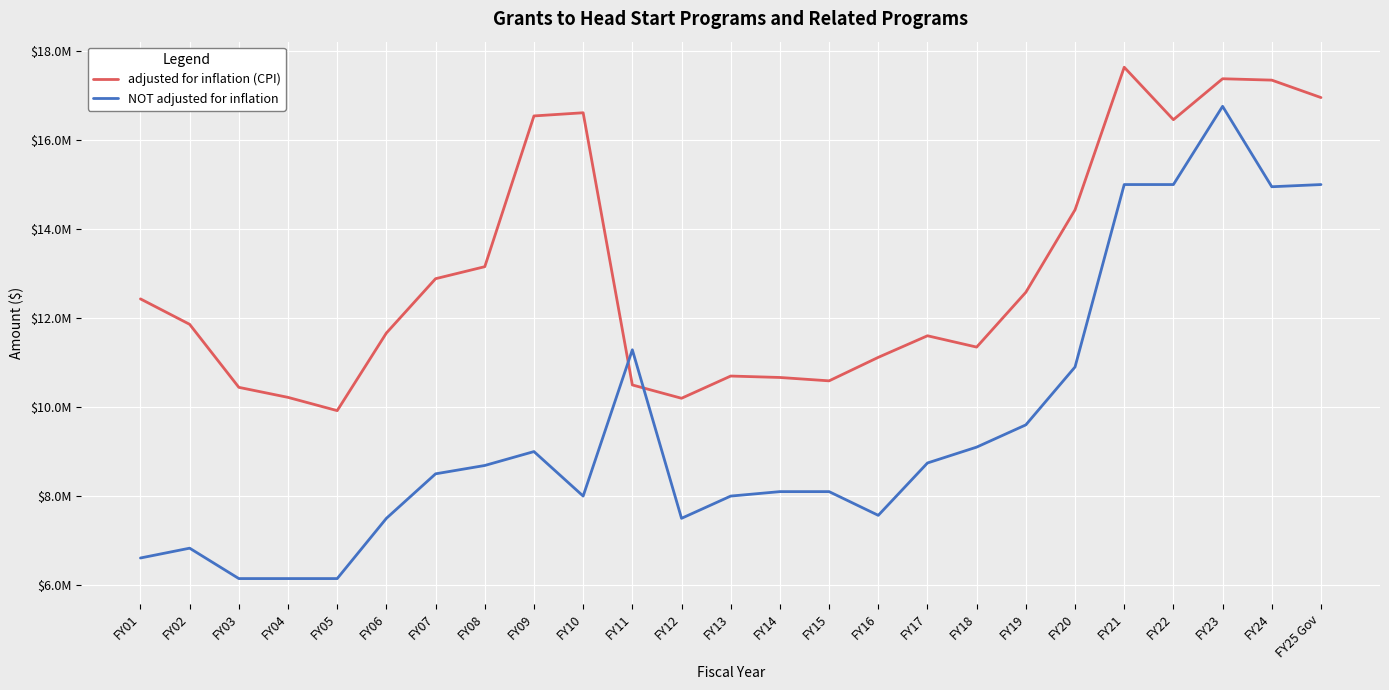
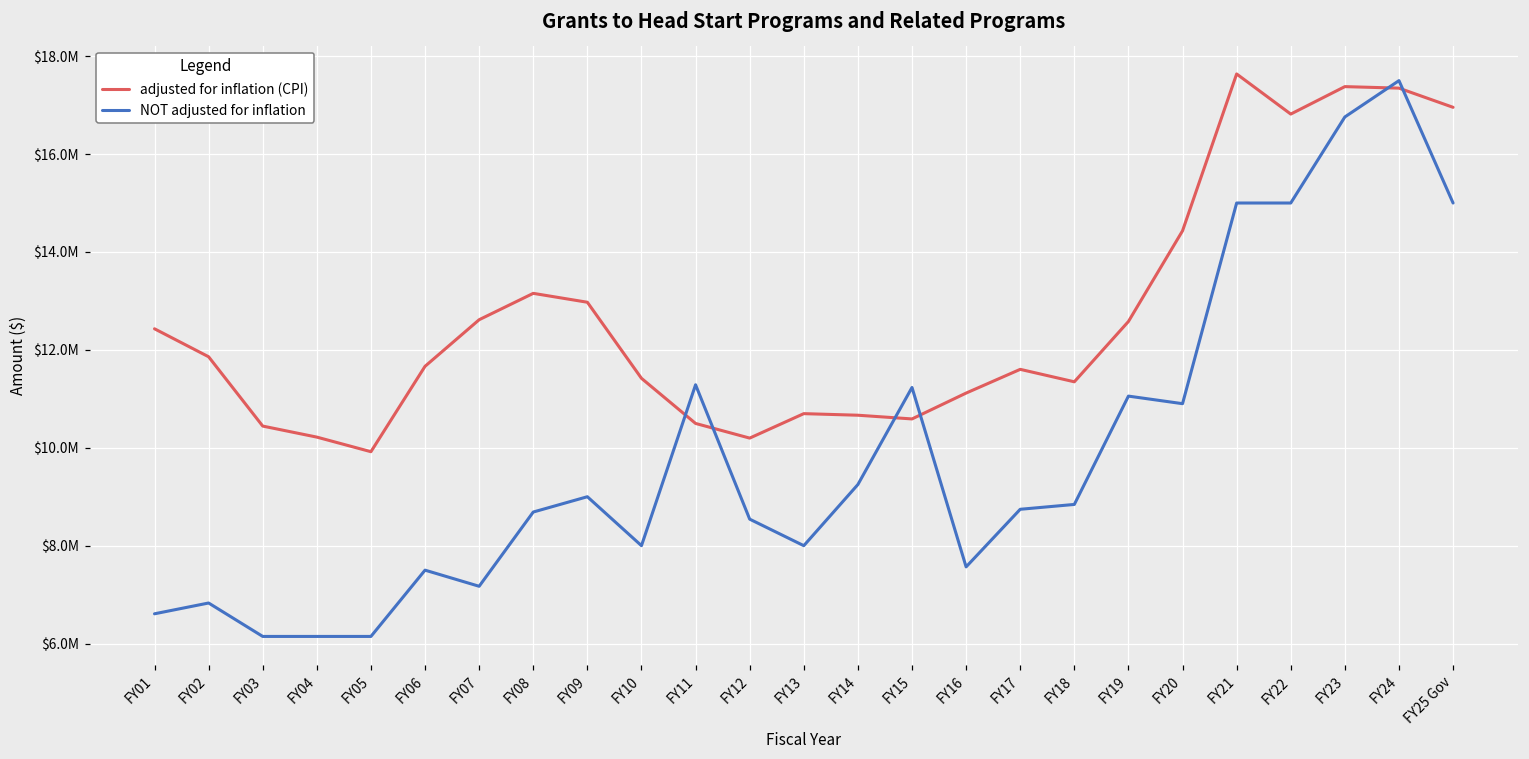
adjusted for inflation (CPI), FY07: $12900000 -> $12600000
NOT adjusted for inflation, FY07: $8500000 -> $7200000
adjusted for inflation (CPI), FY09: $16500000 -> $13000000
adjusted for inflation (CPI), FY10: $16600000 -> $11400000
NOT adjusted for inflation, FY12: $7500000 -> $8500000
NOT adjusted for inflation, FY14: $8100000 -> $9200000
NOT adjusted for inflation, FY15: $8100000 -> $11200000
NOT adjusted for inflation, FY18: $9100000 -> $8800000
NOT adjusted for inflation, FY19: $9600000 -> $11100000
adjusted for inflation (CPI), FY22: $16500000 -> $16800000
NOT adjusted for inflation, FY24: $15000000 -> $17500000
